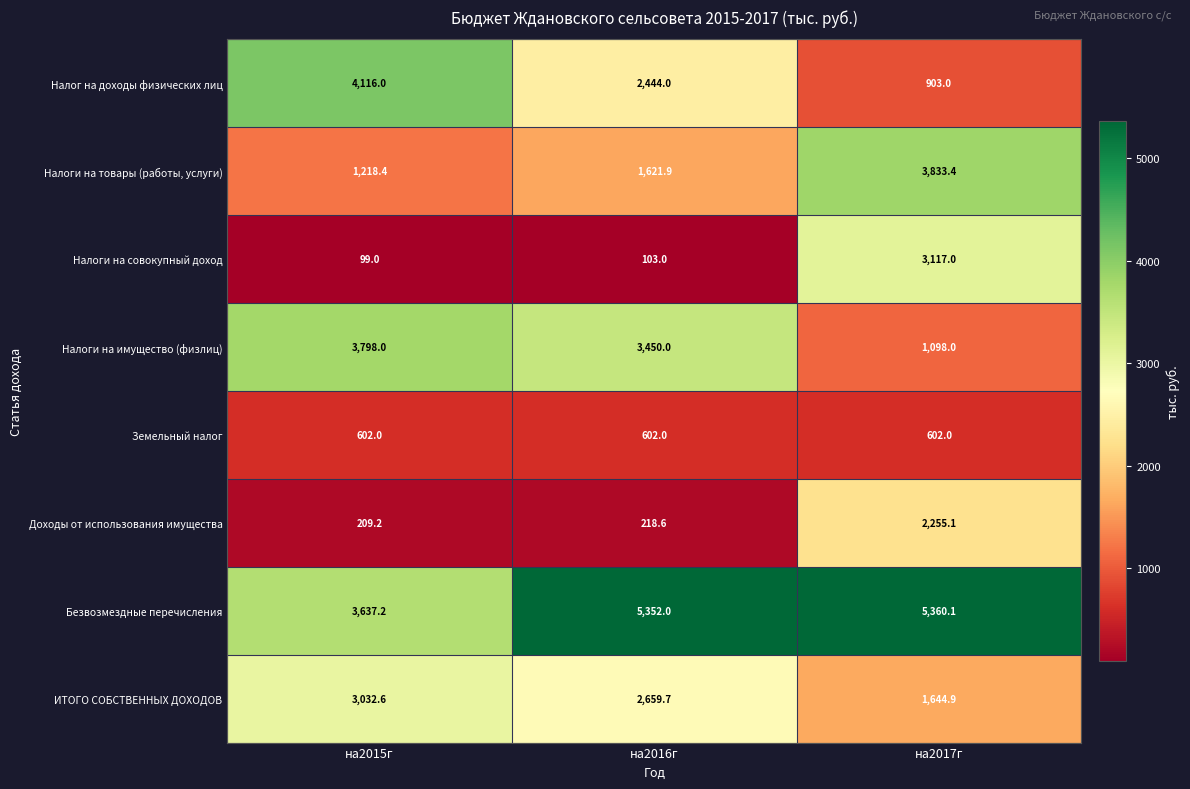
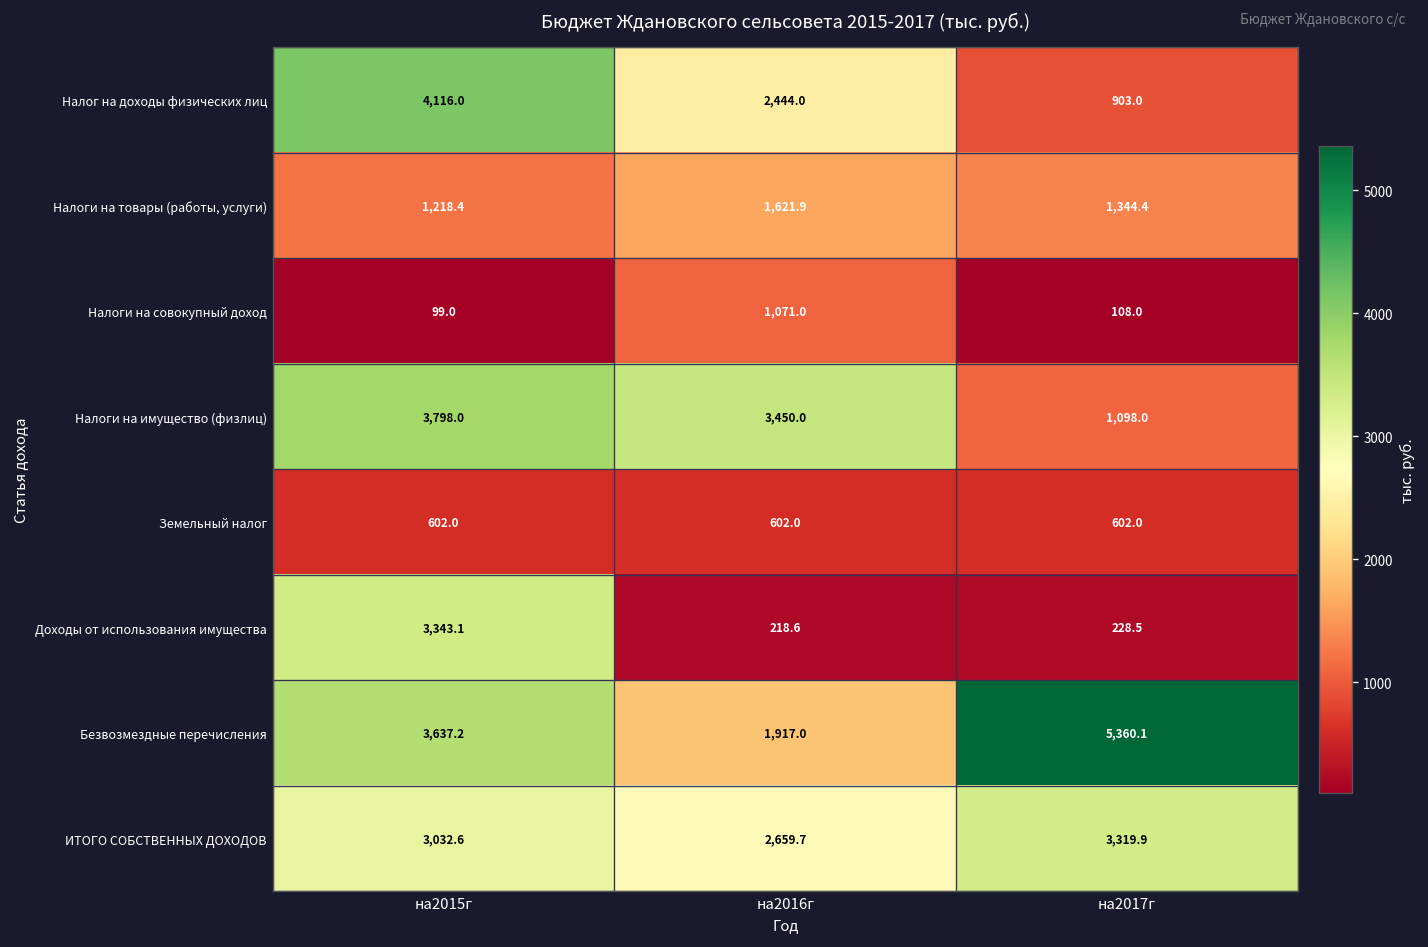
Налоги на товары (работы, услуги), на2017г: 3,833.4 -> 1,344.4
Налоги на совокупный доход, на2016г: 103.0 -> 1,071.0
Налоги на совокупный доход, на2017г: 3,117.0 -> 108.0
Доходы от использования имущества, на2015г: 209.2 -> 3,343.1
Доходы от использования имущества, на2017г: 2,255.1 -> 228.5
Безвозмездные перечисления, на2016г: 5,352.0 -> 1,917.0
ИТОГО СОБСТВЕННЫХ ДОХОДОВ, на2017г: 1,644.9 -> 3,319.9
